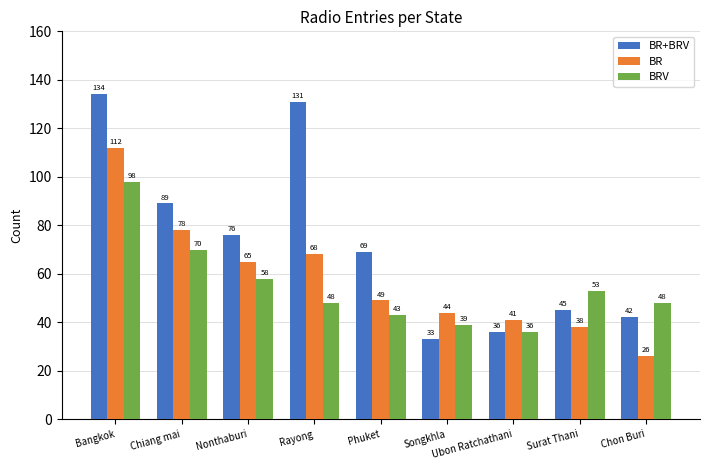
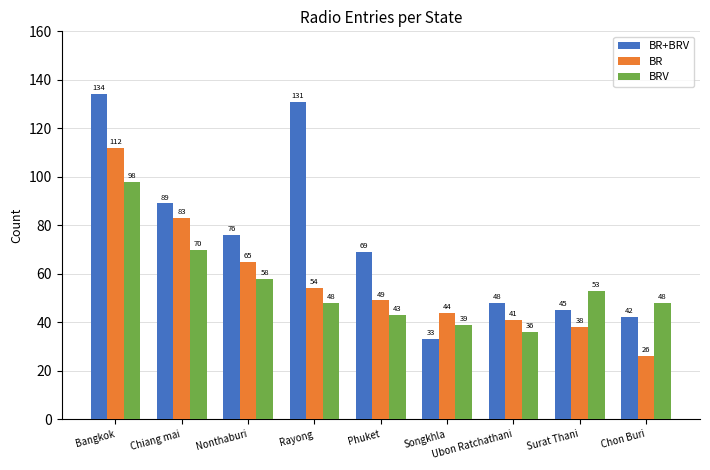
BR, Chiang mai: 78 -> 83
BR, Rayong: 68 -> 54
BR+BRV, Ubon Ratchathani: 36 -> 48
